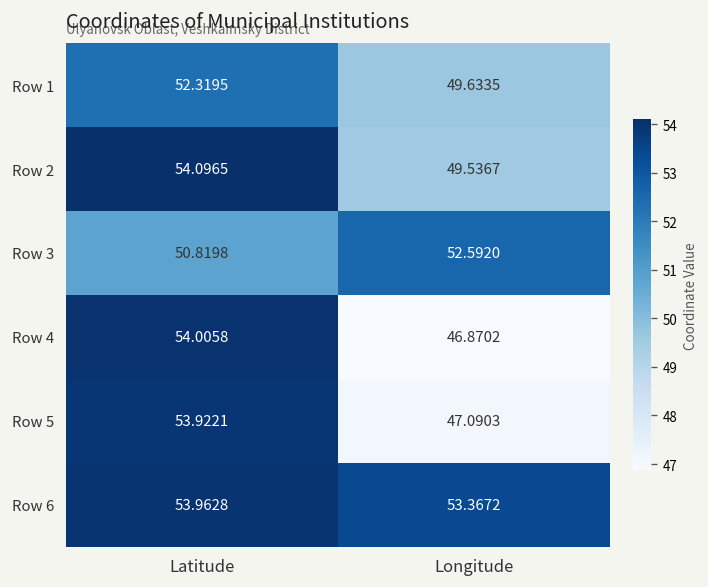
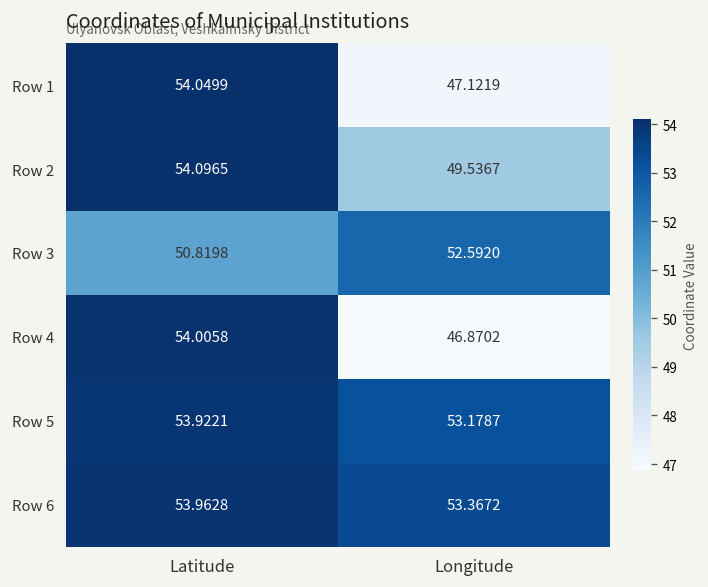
Row 1, Latitude: 52.3195 -> 54.0499
Row 1, Longitude: 49.6335 -> 47.1219
Row 5, Longitude: 47.0903 -> 53.1787
